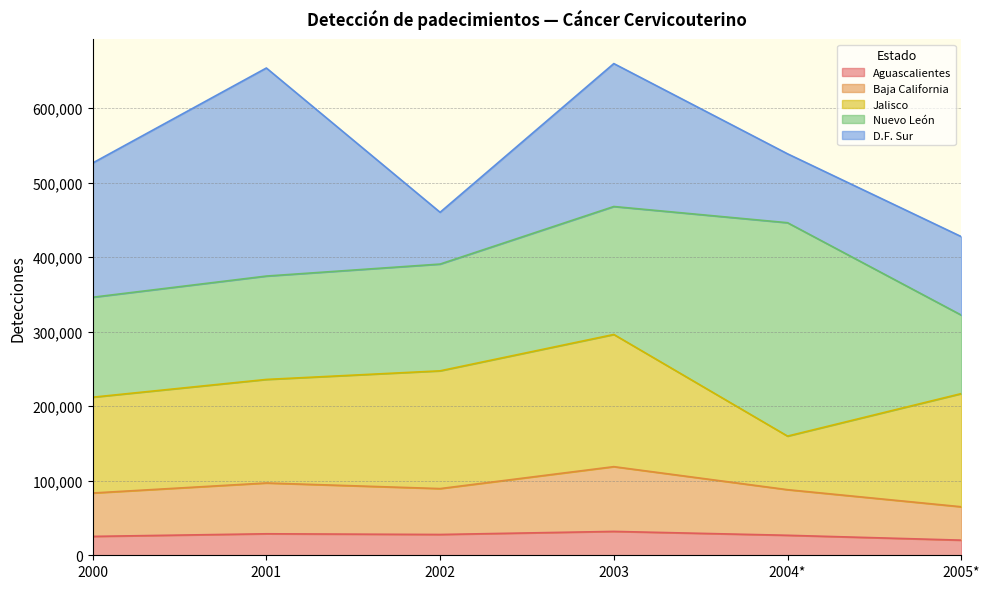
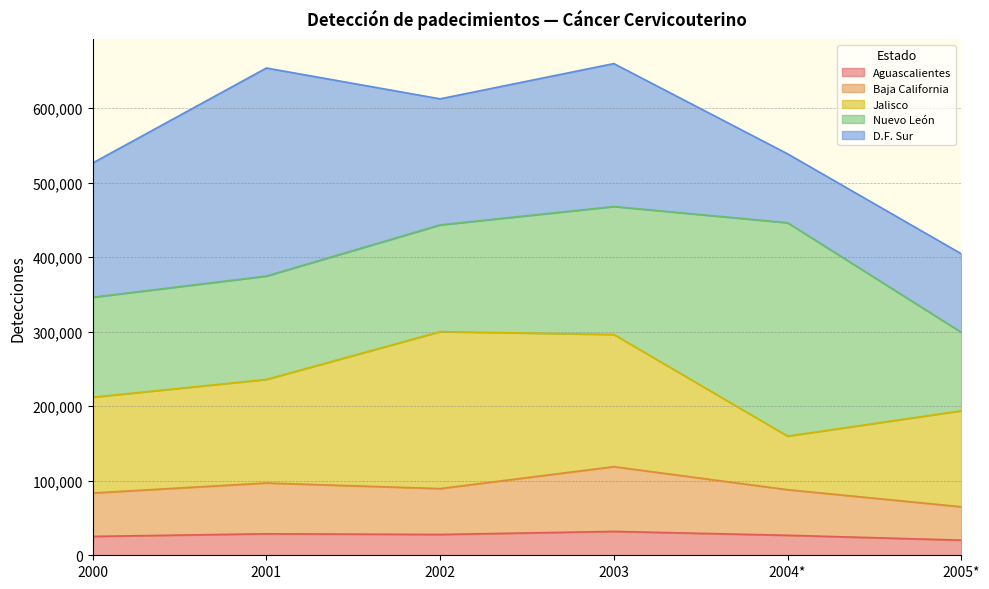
Jalisco, 2002: 160,000 -> 210,000
D.F. Sur, 2002: 70,000 -> 170,000
Jalisco, 2005*: 150,000 -> 130,000
